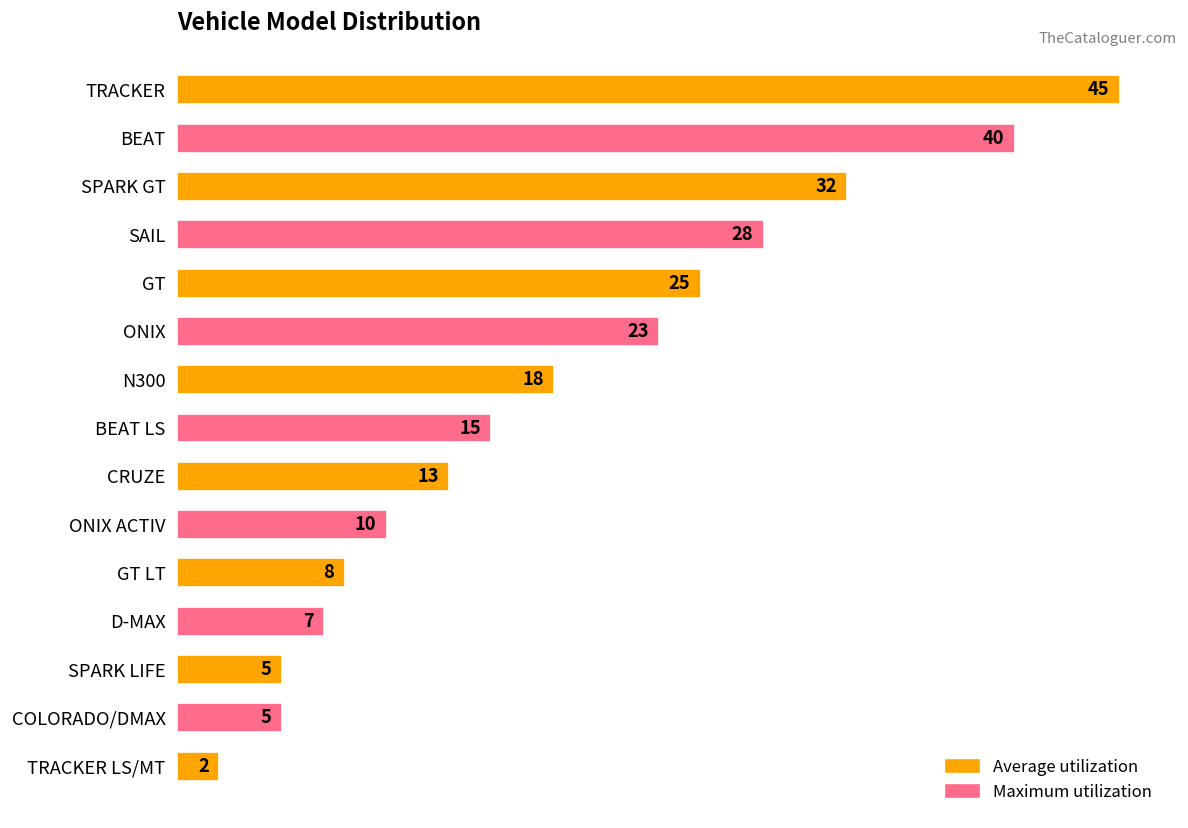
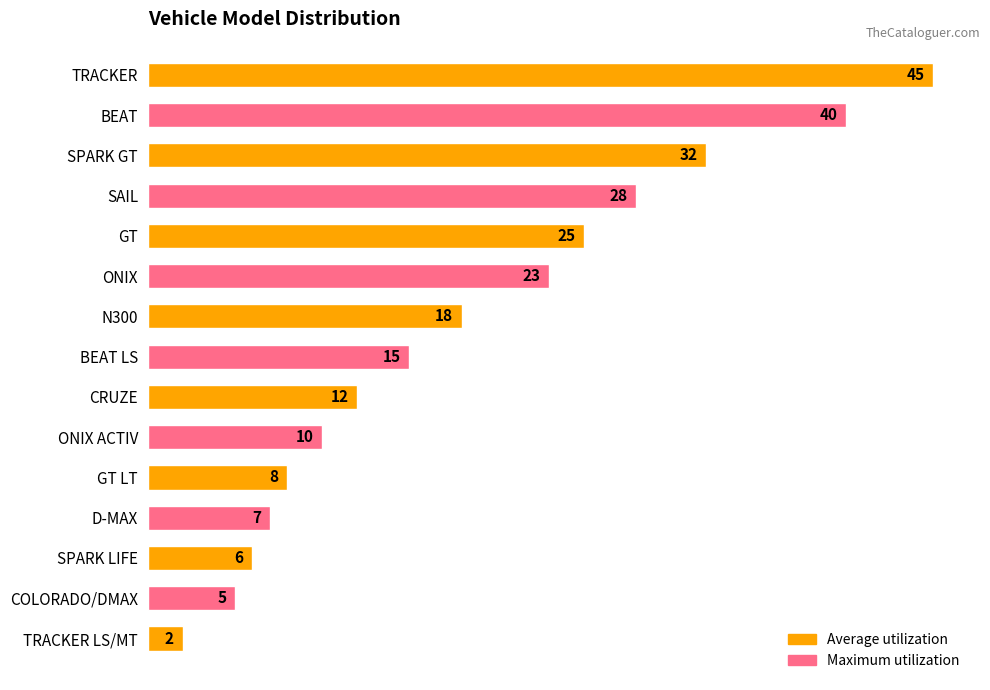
CRUZE: 13 -> 12
SPARK LIFE: 5 -> 6
